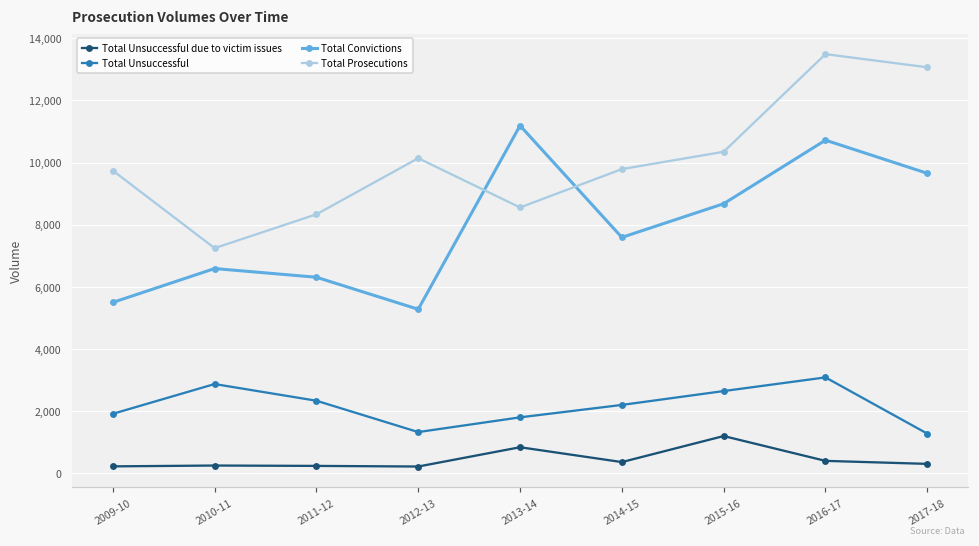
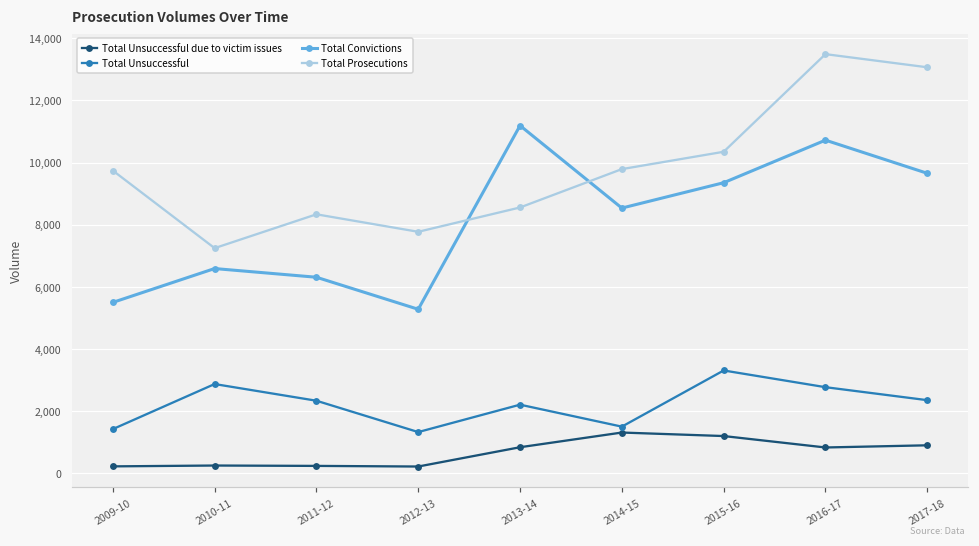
Total Unsuccessful, 2009-10: 1,900 -> 1,400
Total Prosecutions, 2012-13: 10,100 -> 7,800
Total Unsuccessful, 2013-14: 1,800 -> 2,200
Total Unsuccessful due to victim issues, 2014-15: 400 -> 1,300
Total Unsuccessful, 2014-15: 2,200 -> 1,500
Total Convictions, 2014-15: 7,600 -> 8,500
Total Unsuccessful, 2015-16: 2,600 -> 3,300
Total Convictions, 2015-16: 8,700 -> 9,400
Total Unsuccessful due to victim issues, 2016-17: 400 -> 800
Total Unsuccessful, 2016-17: 3,100 -> 2,800
Total Unsuccessful due to victim issues, 2017-18: 300 -> 900
Total Unsuccessful, 2017-18: 1,300 -> 2,400
